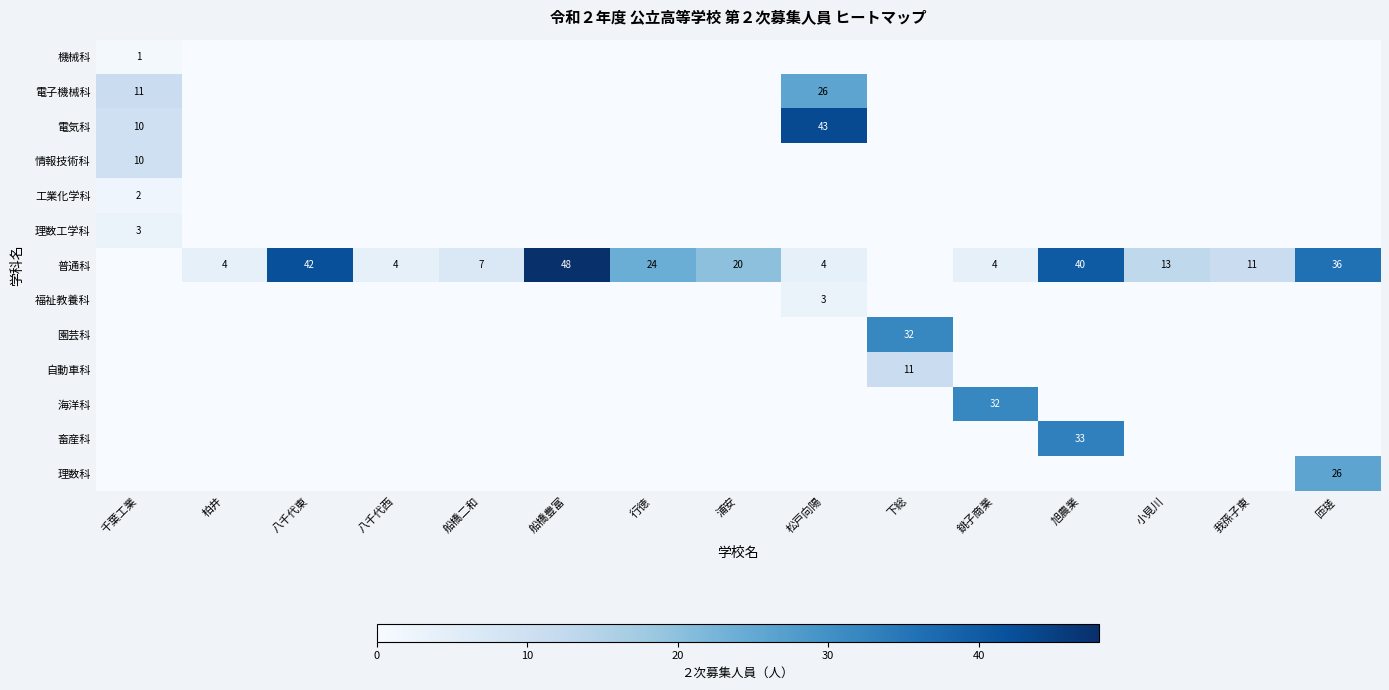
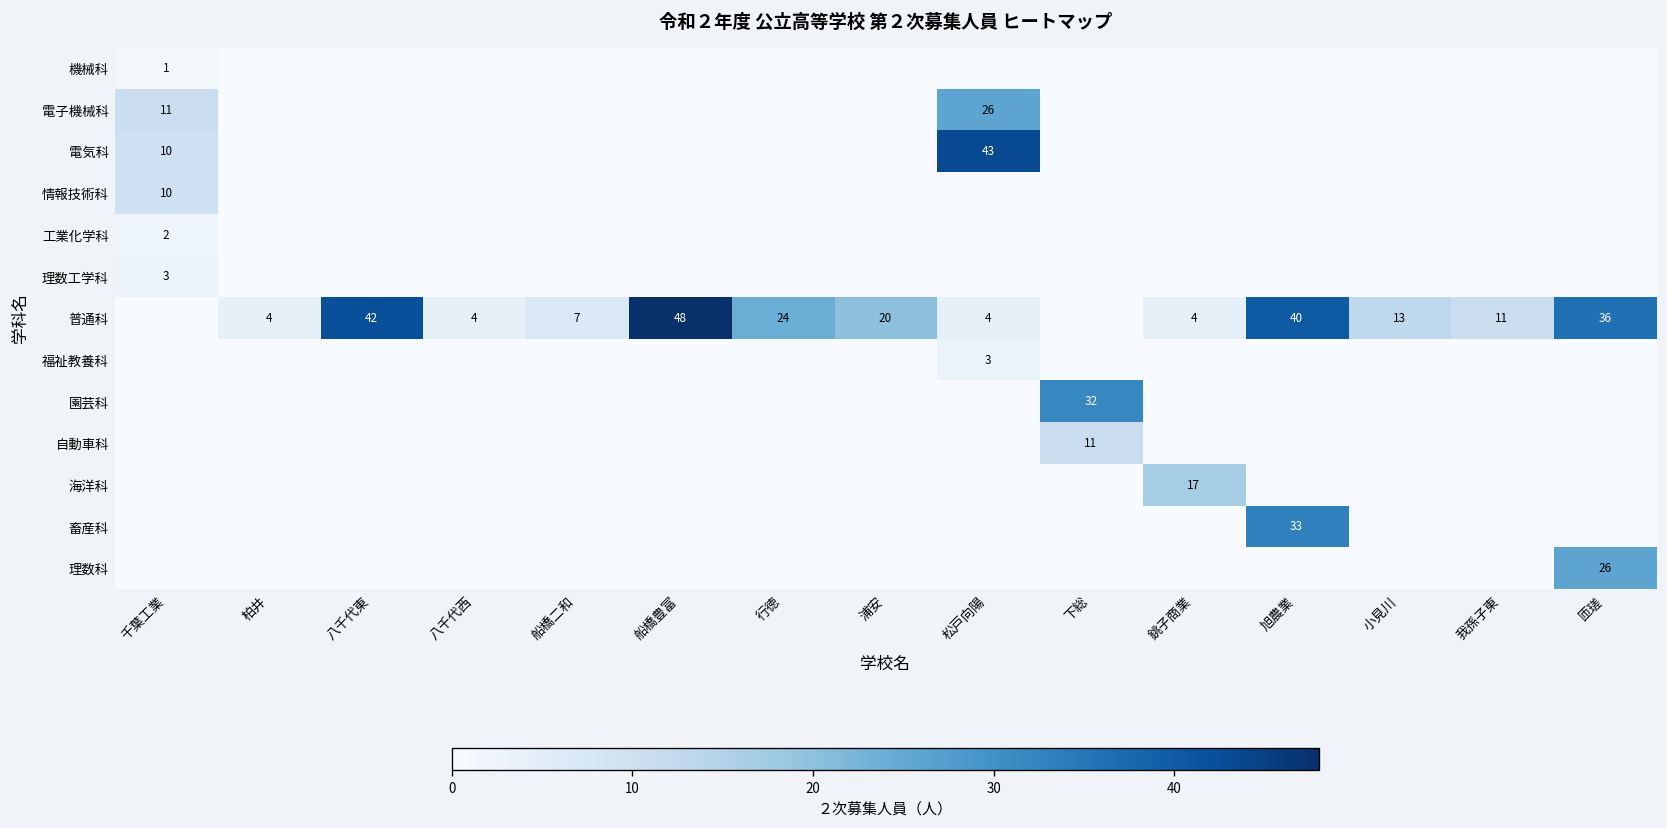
海洋科, 銚子商業: 32 -> 17
